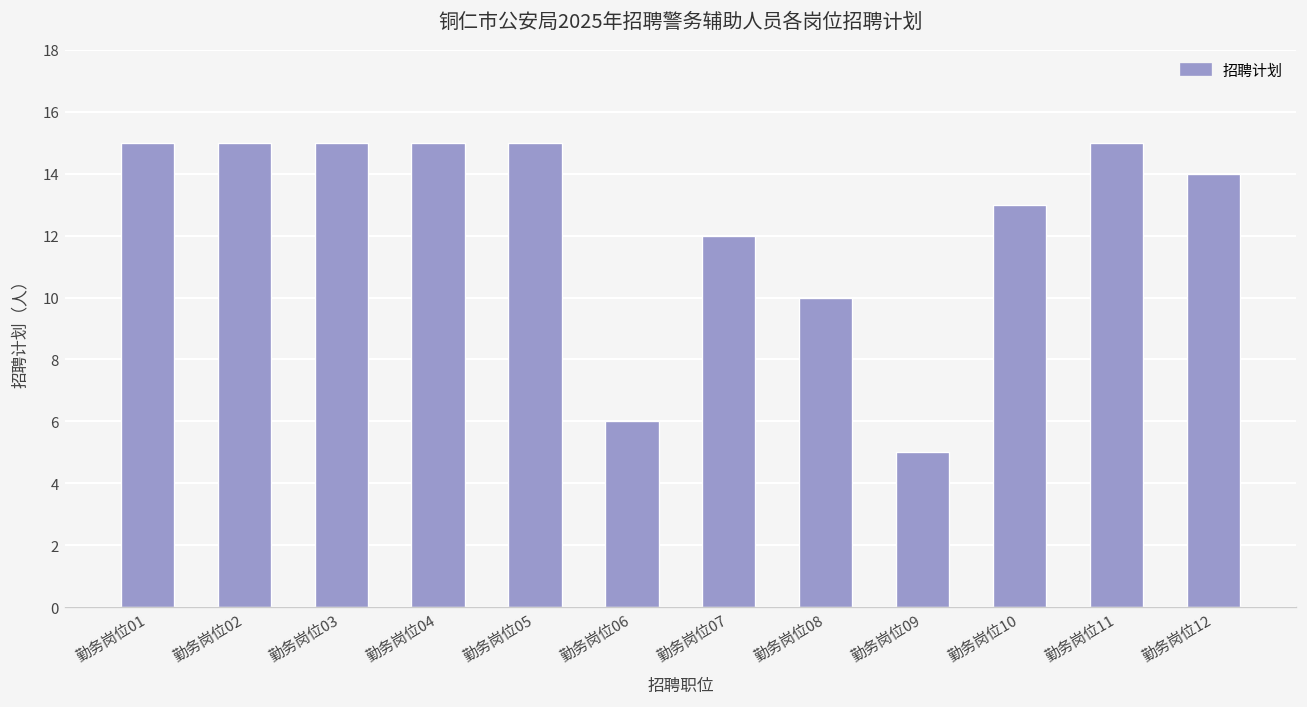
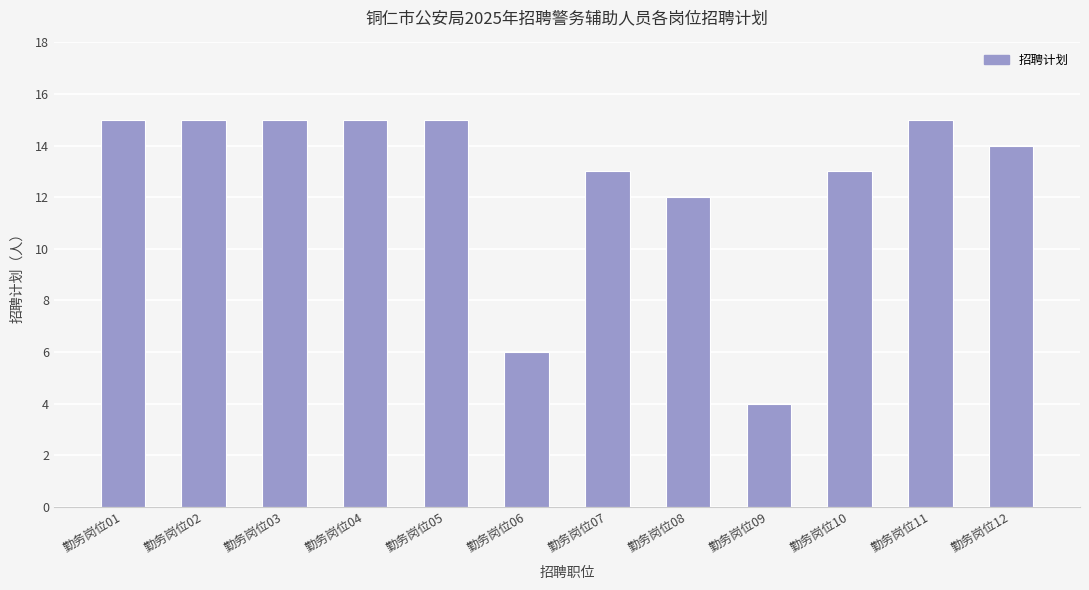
勤务岗位07: 12 -> 13
勤务岗位08: 10 -> 12
勤务岗位09: 5 -> 4
